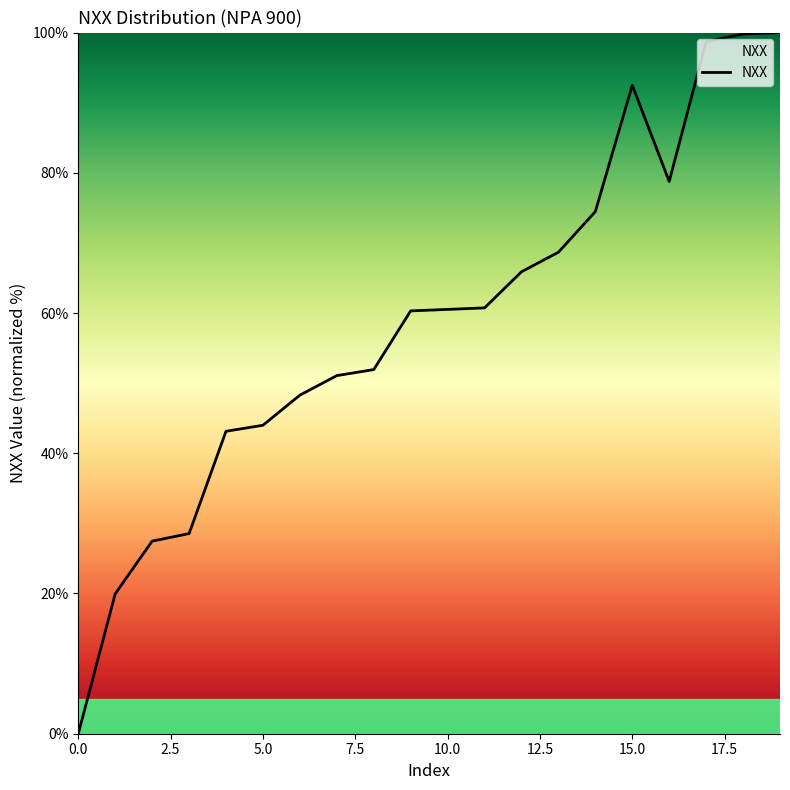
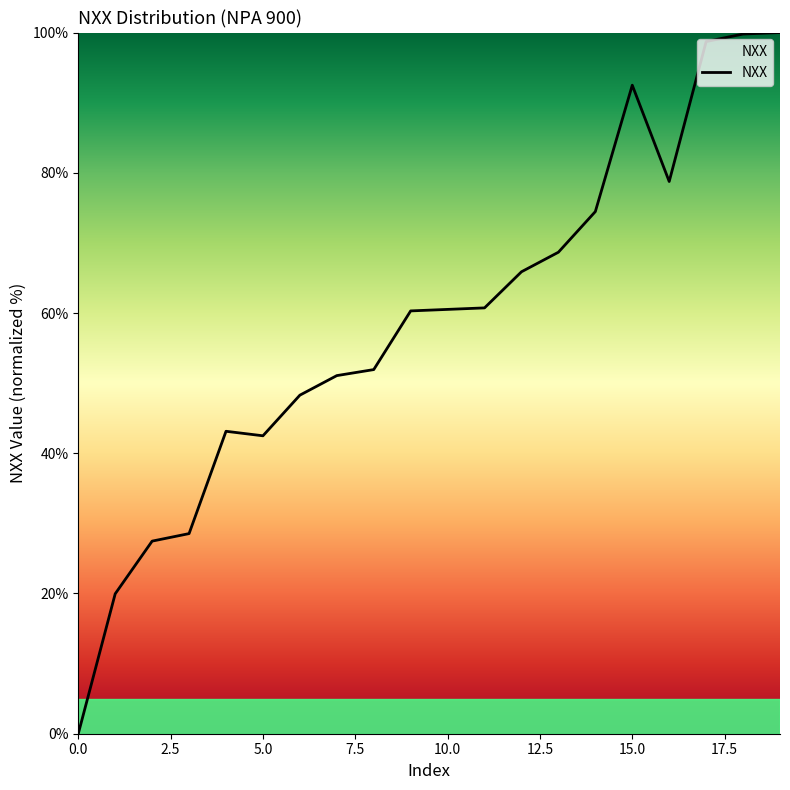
5.0: 44% -> 42%
